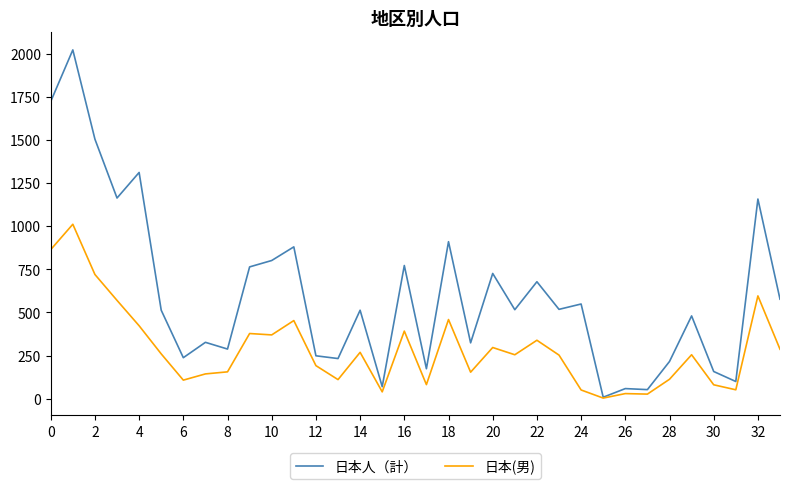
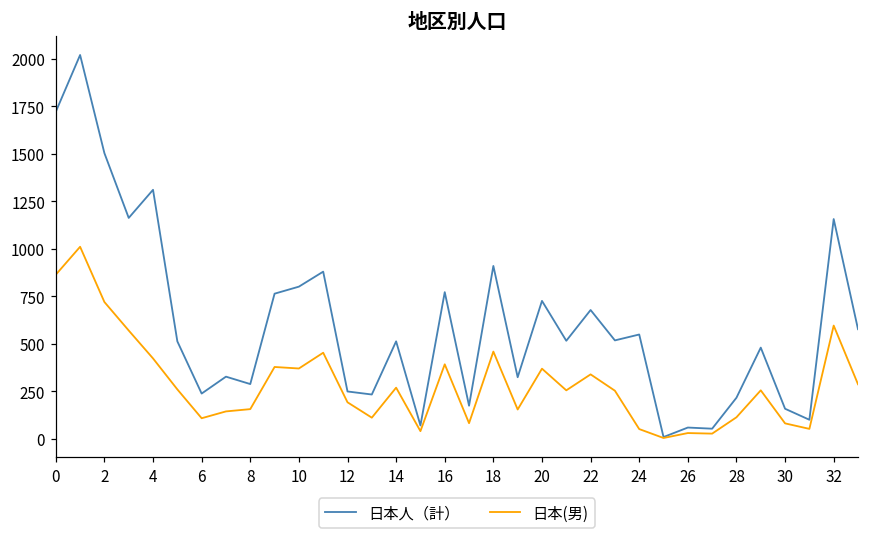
日本(男), 20: 300 -> 370
